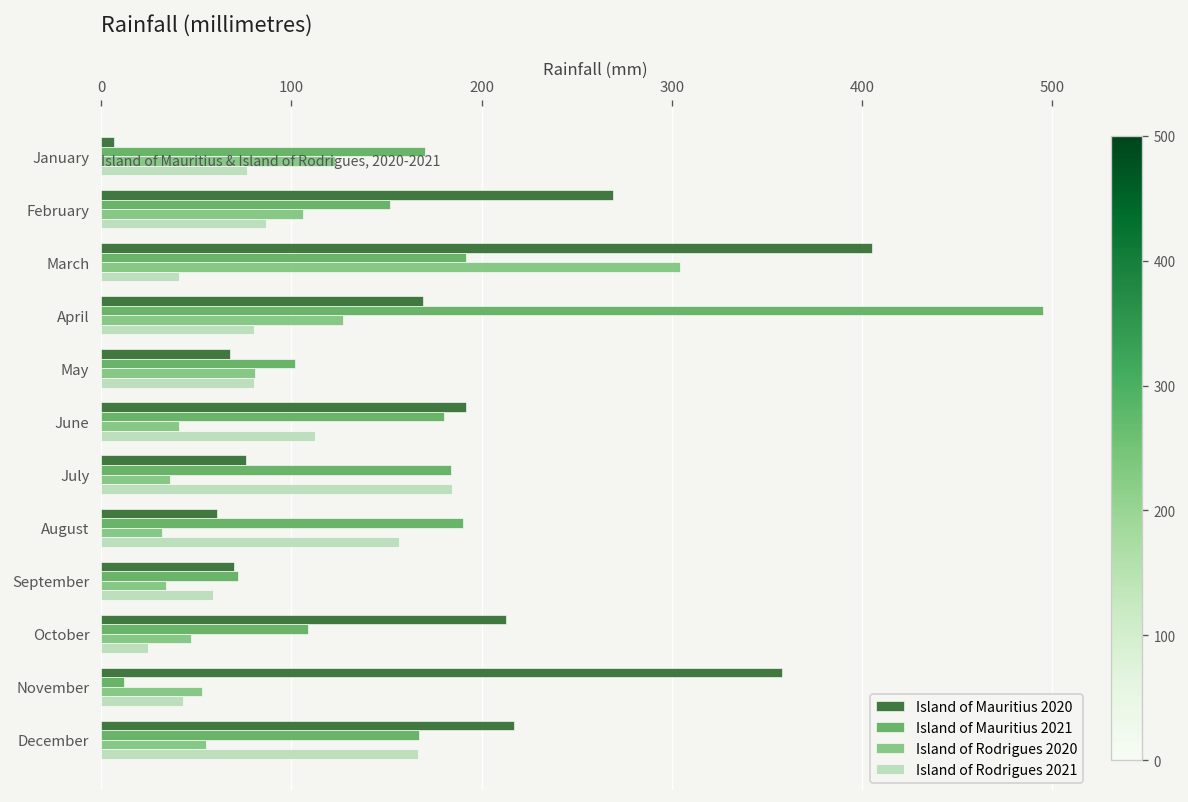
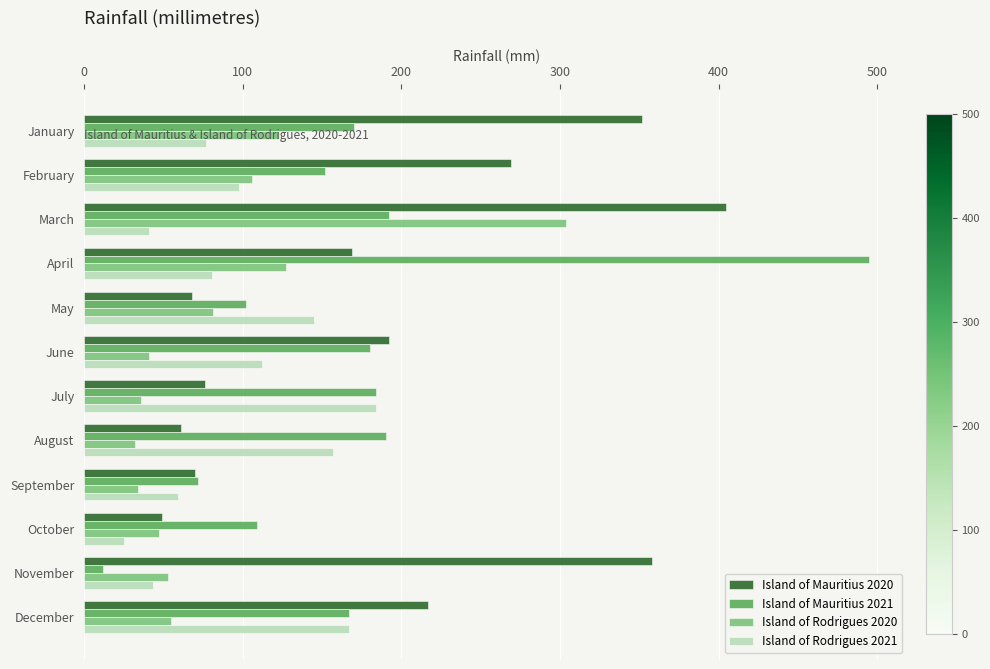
Island of Mauritius 2020, January: 7 -> 352
Island of Rodrigues 2021, February: 87 -> 98
Island of Rodrigues 2021, May: 80 -> 145
Island of Mauritius 2020, October: 213 -> 49
